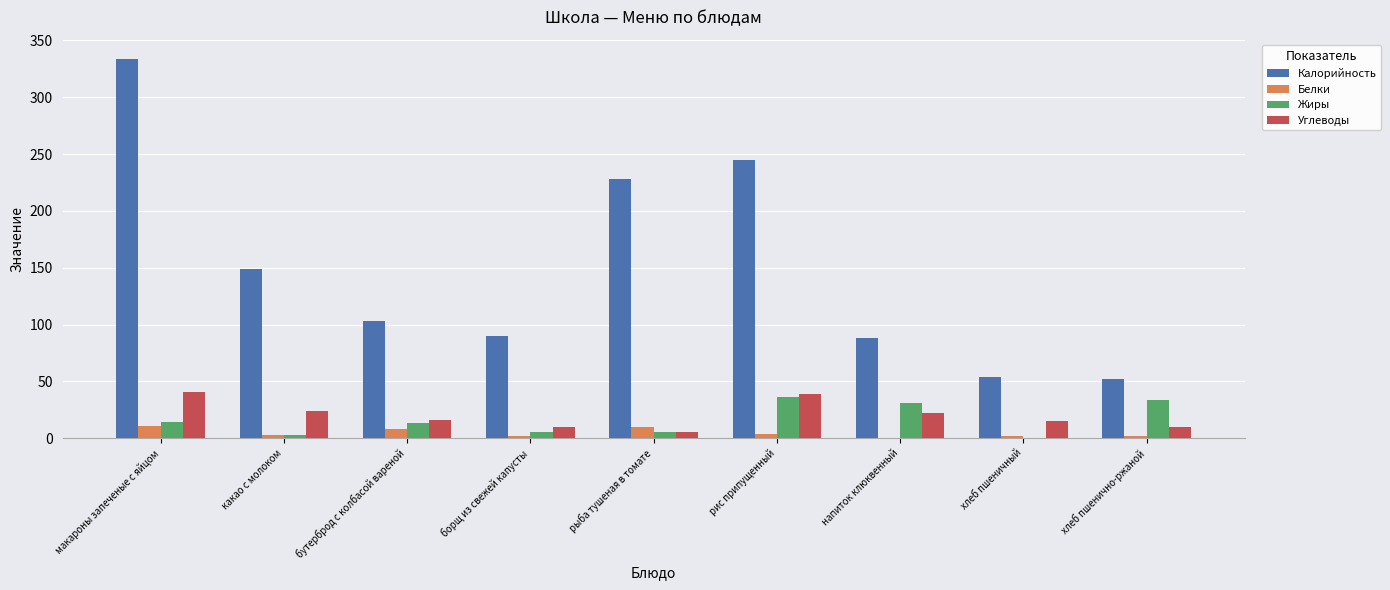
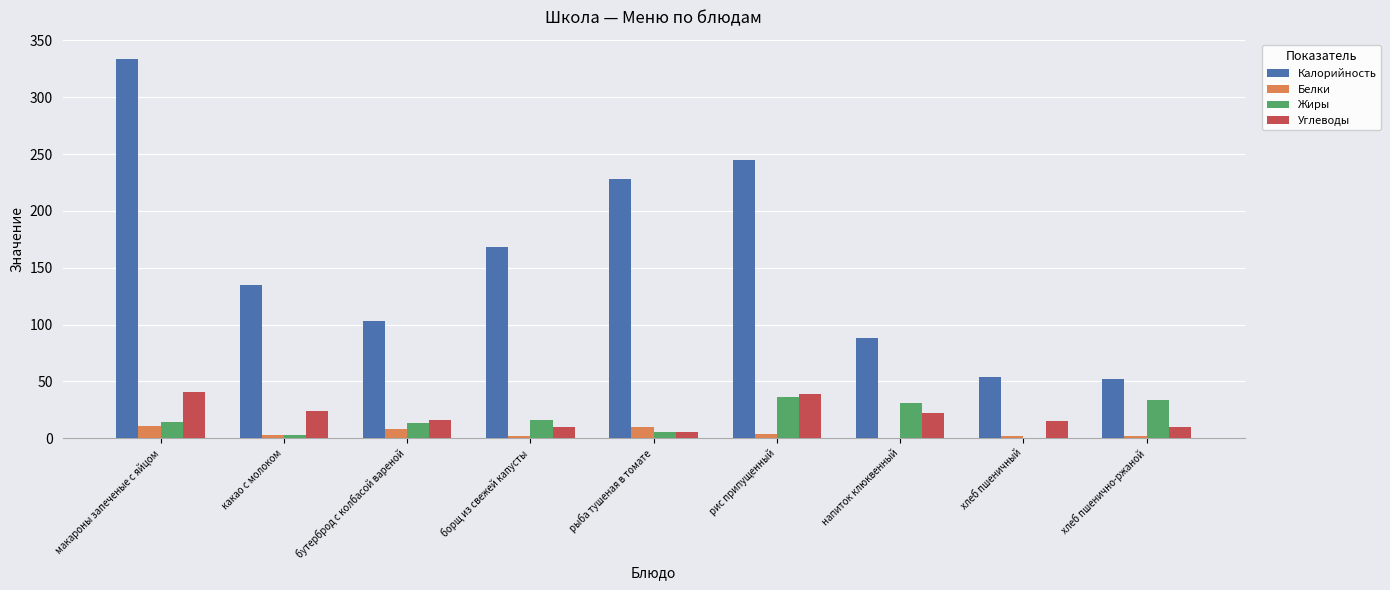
Калорийность, какао с молоком: 149 -> 135
Калорийность, борщ из свежей капусты: 90 -> 168
Жиры, борщ из свежей капусты: 5 -> 16
